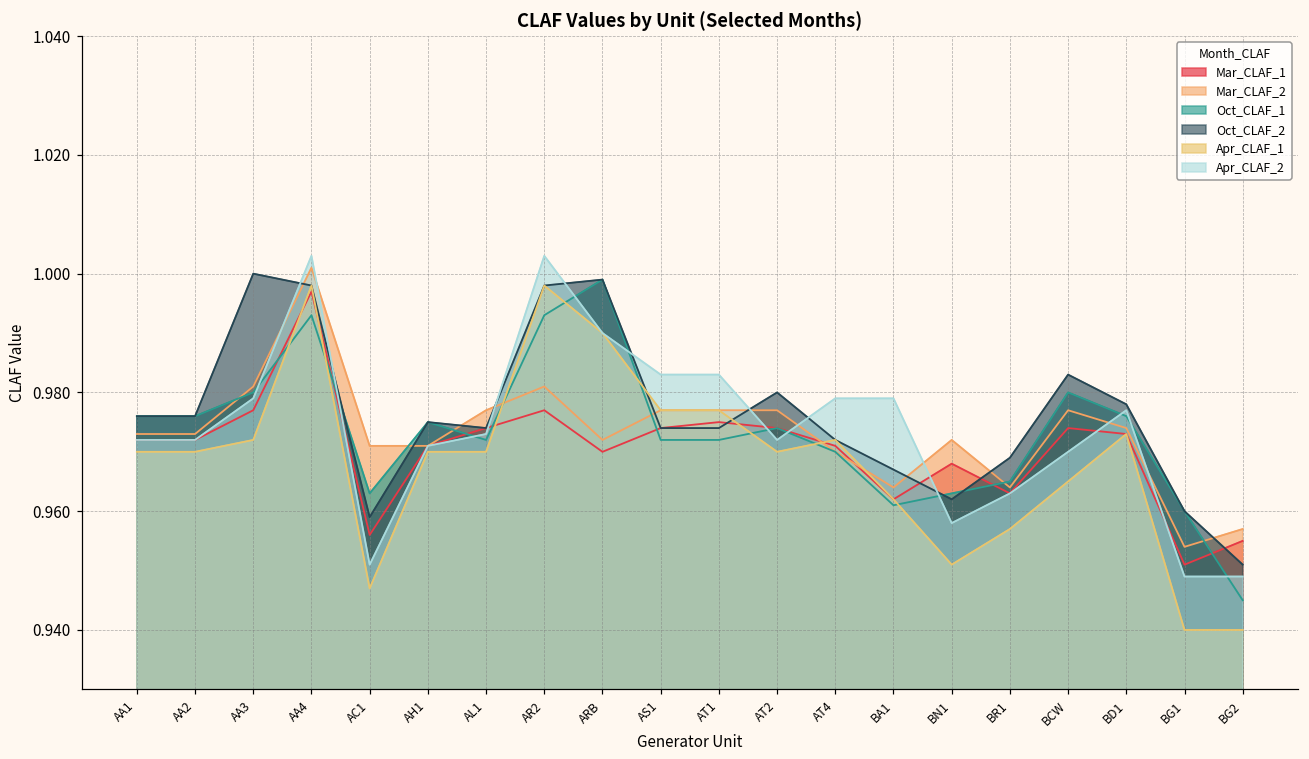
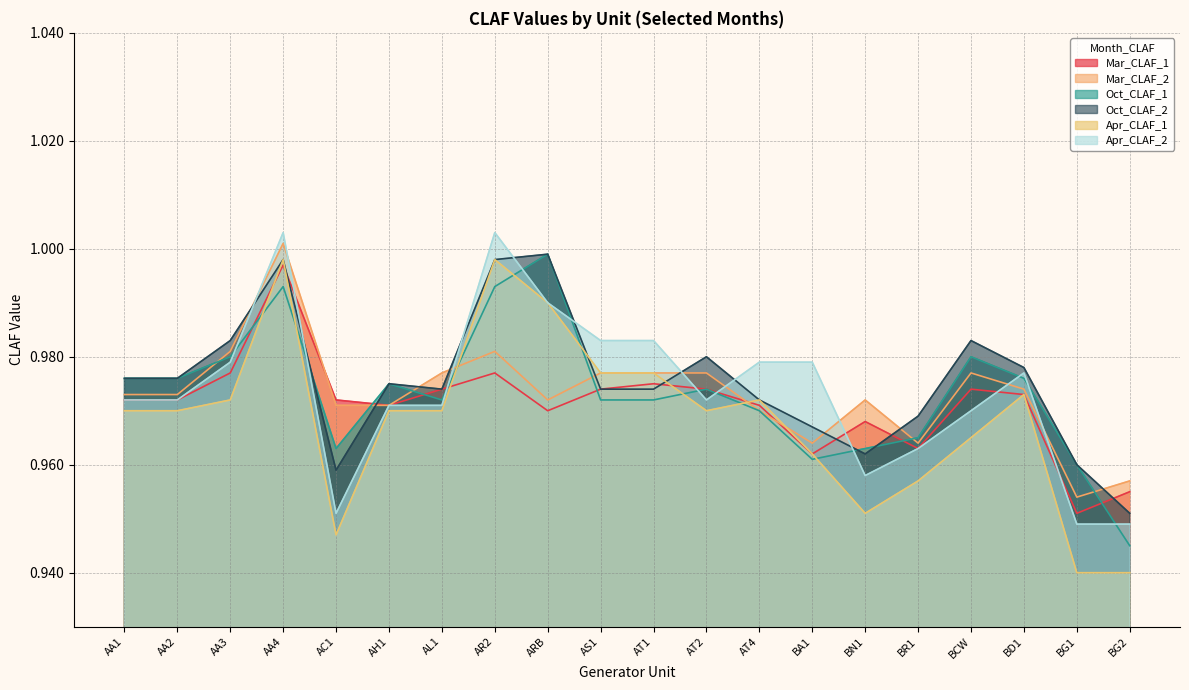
Oct_CLAF_2, AA3: 1.000 -> 0.983
Mar_CLAF_1, AC1: 0.956 -> 0.972
Apr_CLAF_2, AL1: 0.973 -> 0.971
